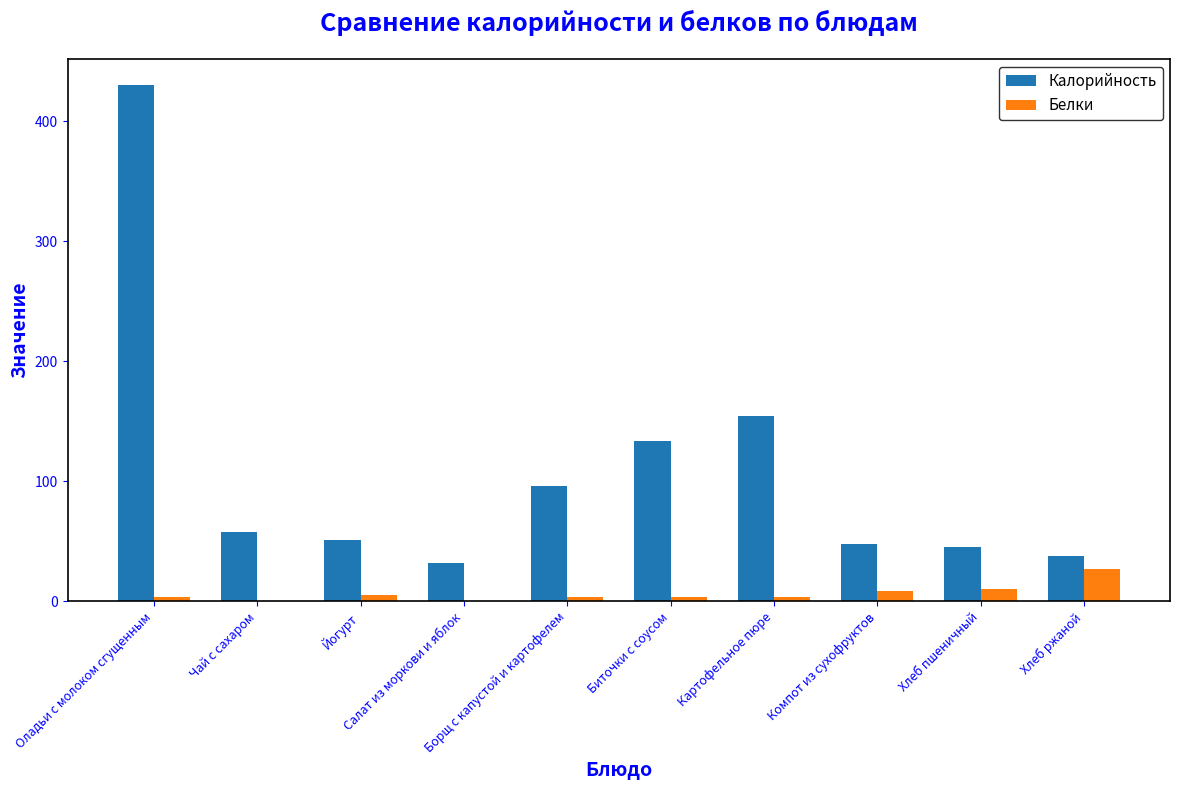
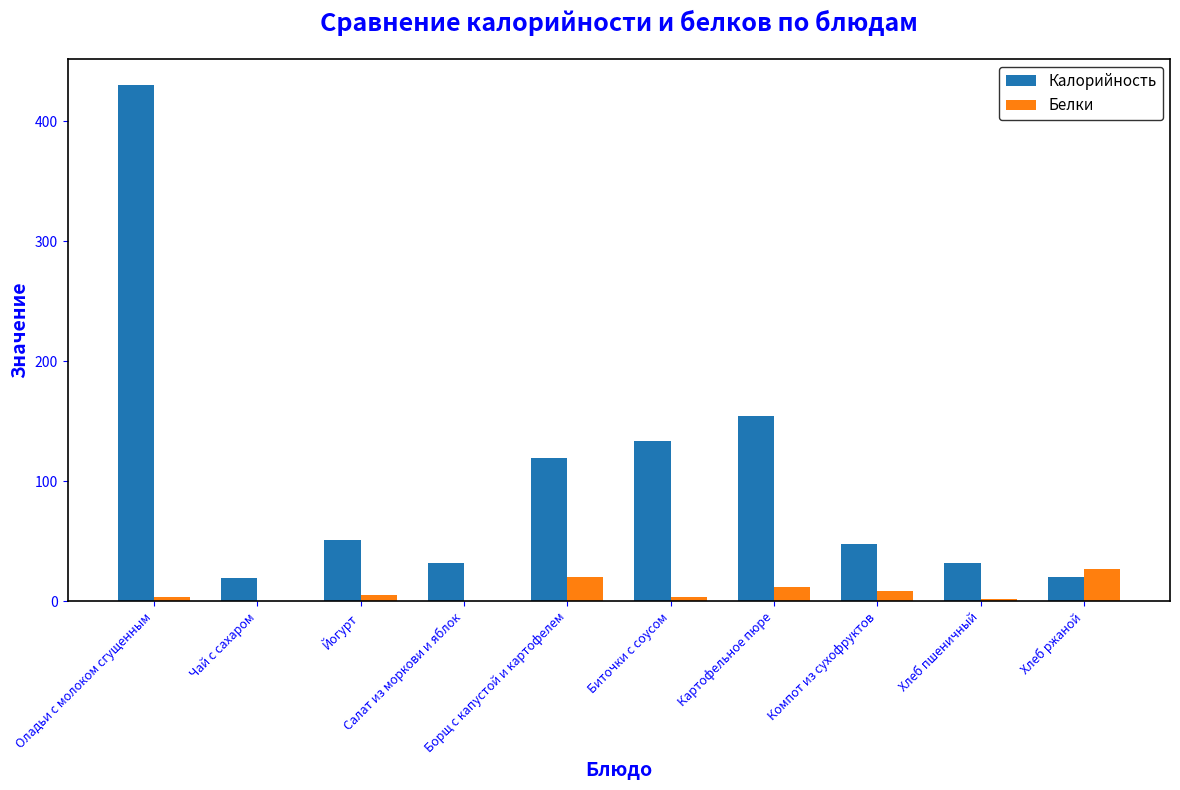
Калорийность, Чай с сахаром: 57 -> 19
Калорийность, Борщ с капустой и картофелем: 96 -> 120
Белки, Борщ с капустой и картофелем: 4 -> 20
Белки, Картофельное пюре: 3 -> 11
Калорийность, Хлеб пшеничный: 45 -> 31
Белки, Хлеб пшеничный: 10 -> 2
Калорийность, Хлеб ржаной: 38 -> 20
